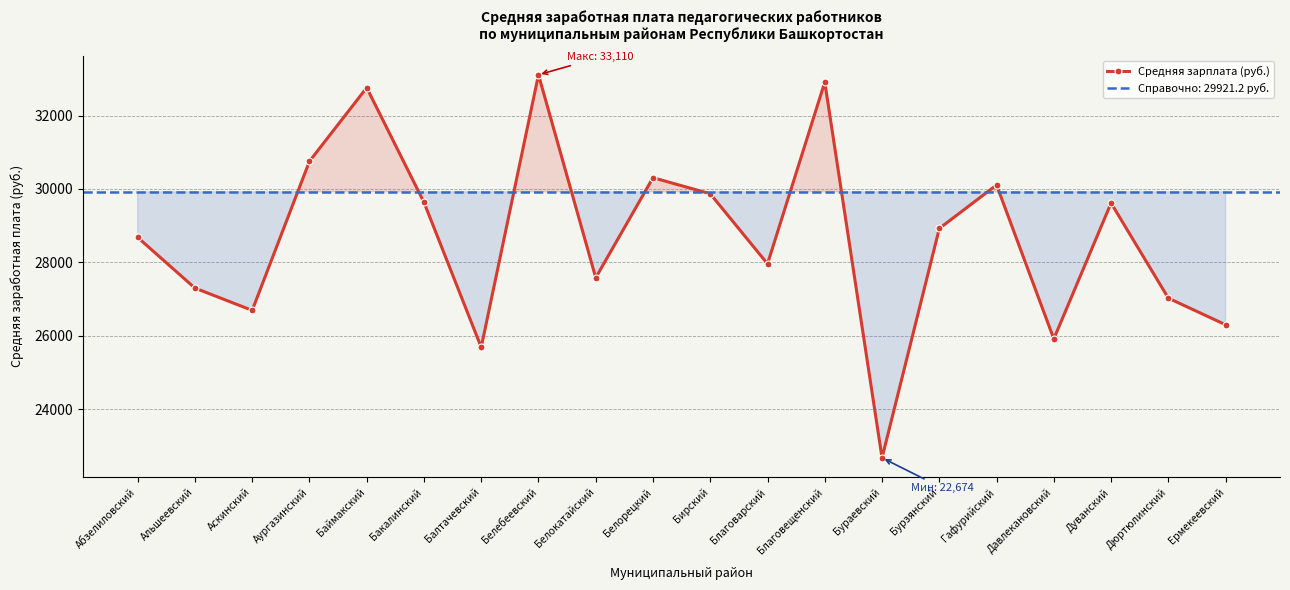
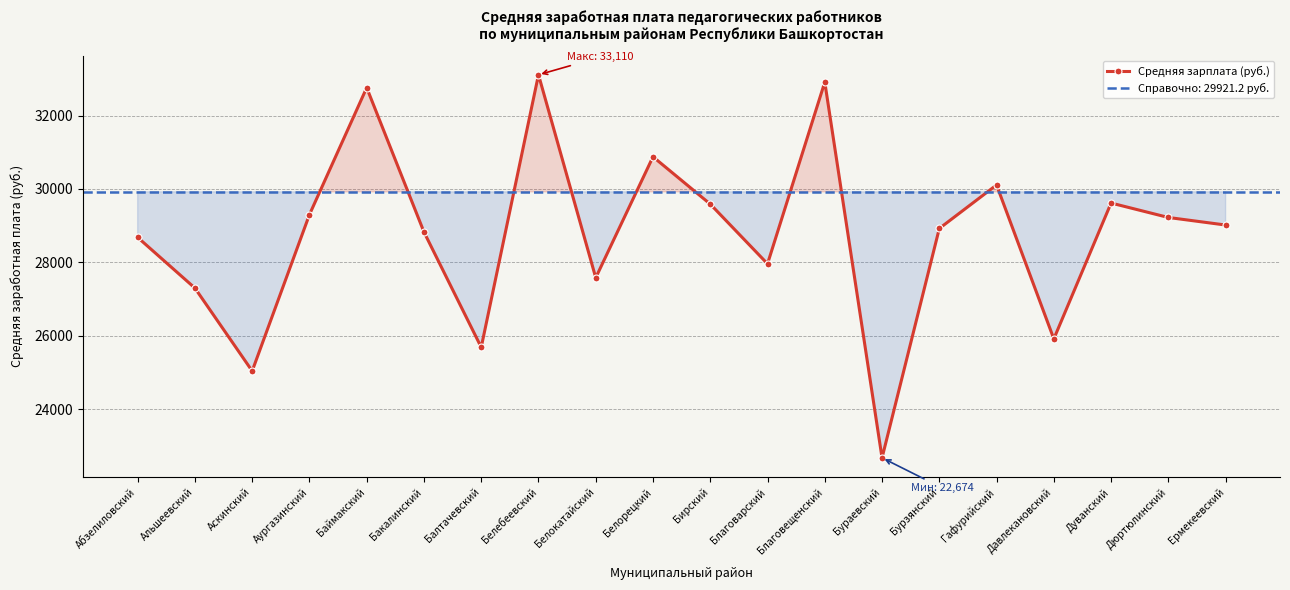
Аскинский: 26700 -> 25000
Аургазинский: 30800 -> 29300
Бакалинский: 29600 -> 28800
Белорецкий: 30300 -> 30900
Бирский: 29900 -> 29600
Дюртюлинский: 27000 -> 29200
Ермекеевский: 26300 -> 29000
